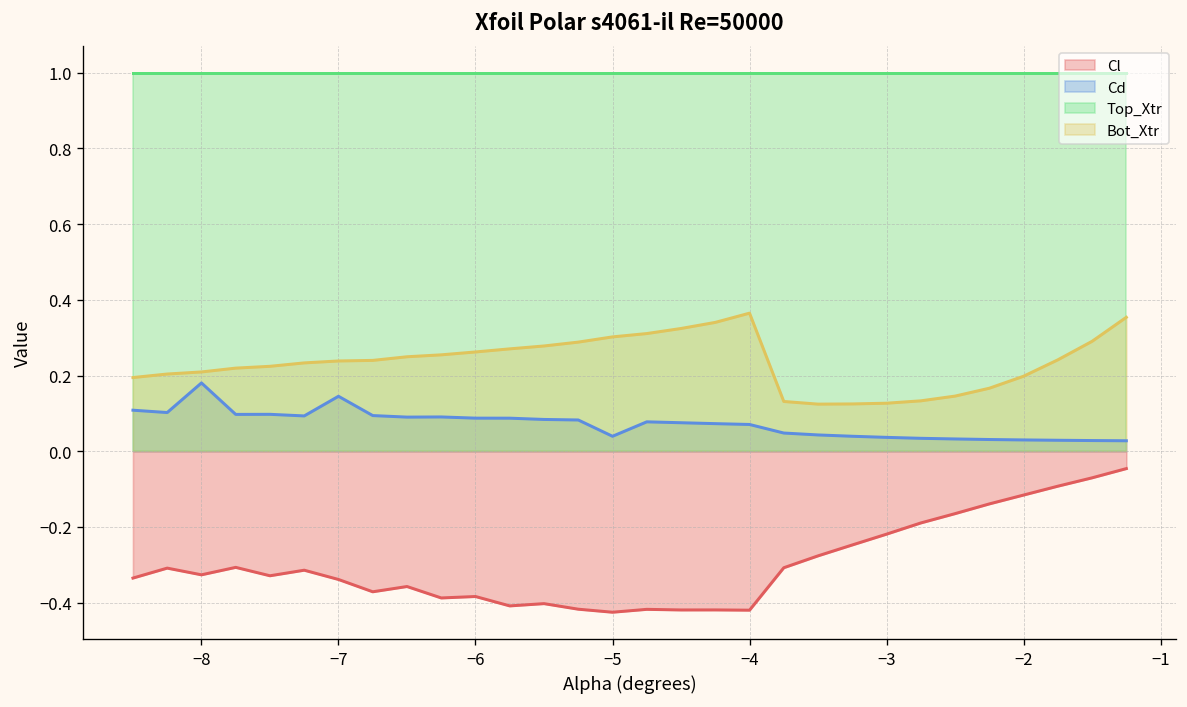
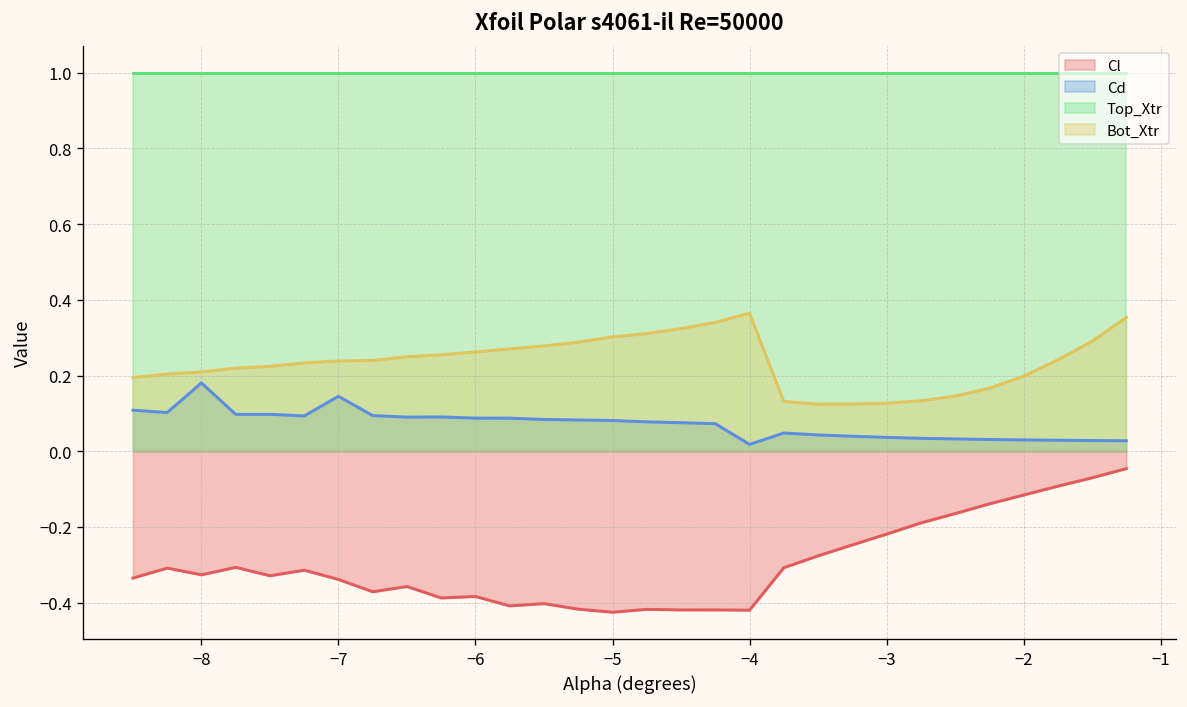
Cd, −5: 0.04 -> 0.08
Cd, −4: 0.07 -> 0.02
